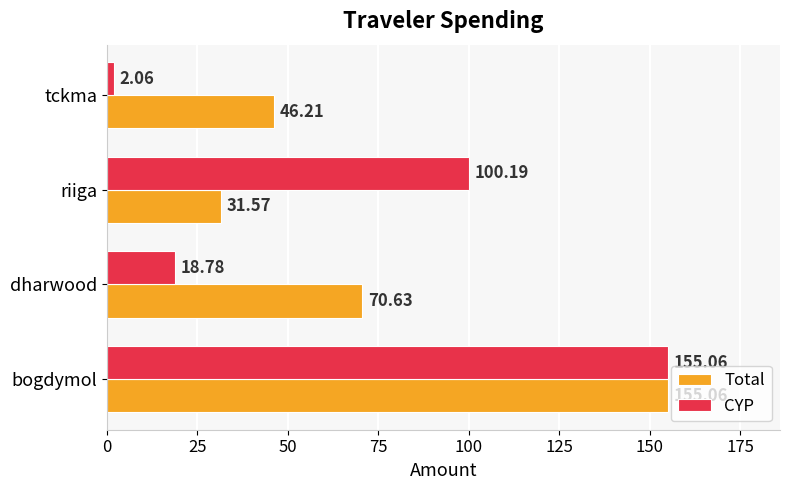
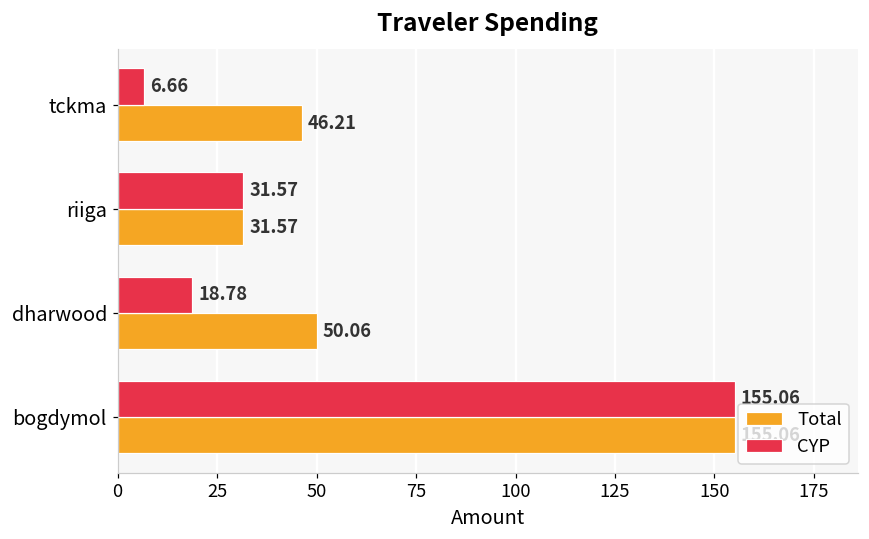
CYP, tckma: 2.06 -> 6.66
CYP, riiga: 100.19 -> 31.57
Total, dharwood: 70.63 -> 50.06
